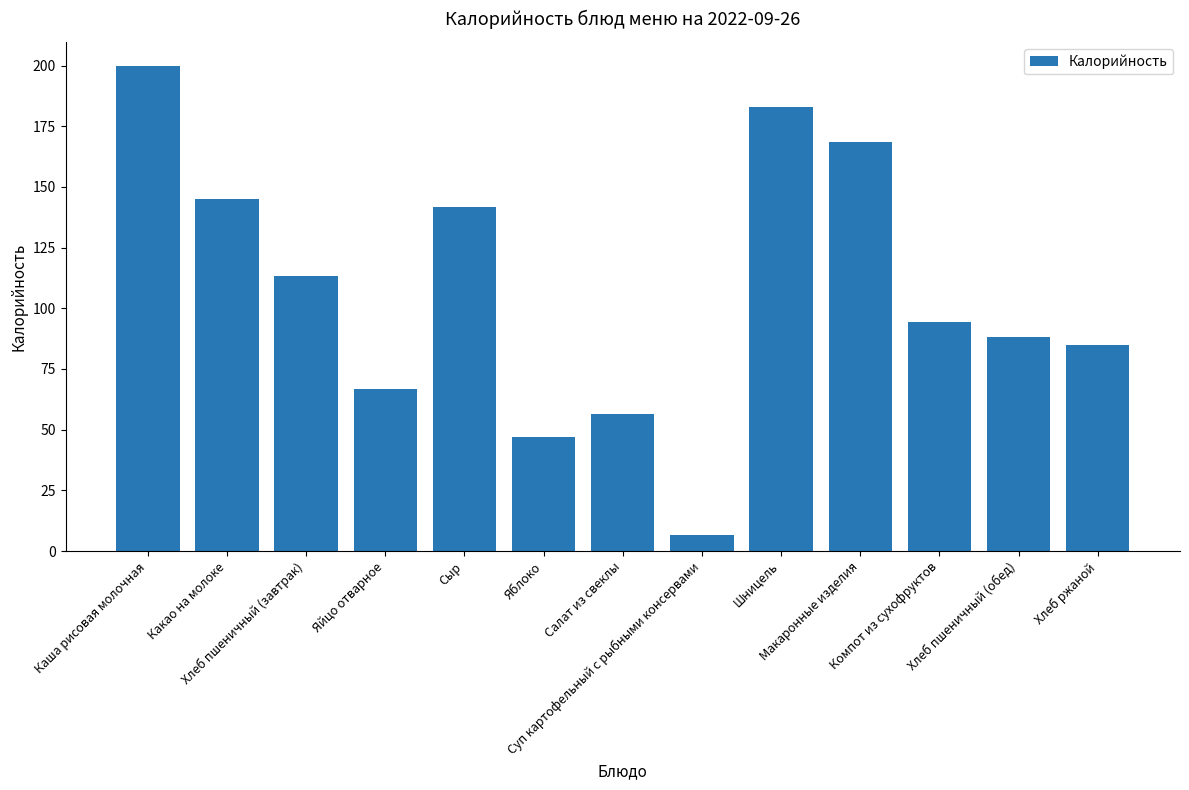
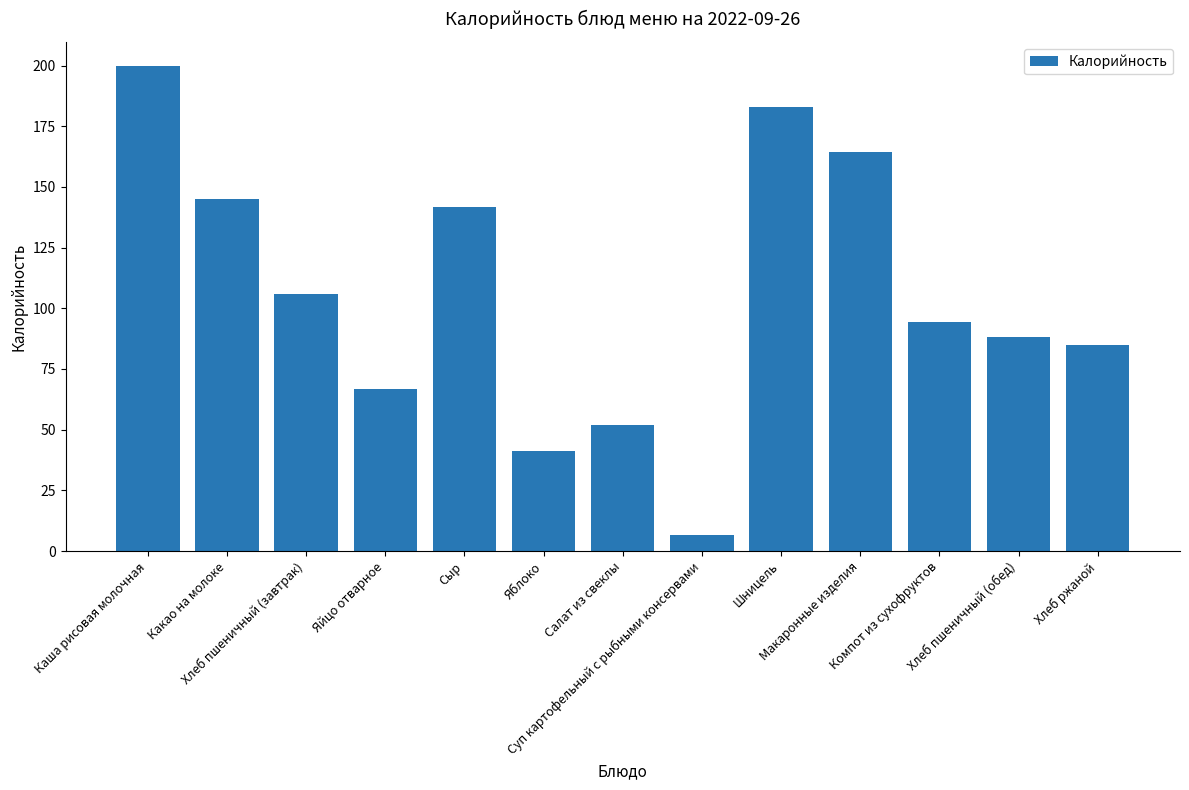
Хлеб пшеничный (завтрак): 113 -> 106
Яблоко: 47 -> 41
Салат из свеклы: 56 -> 52
Макаронные изделия: 168 -> 165
